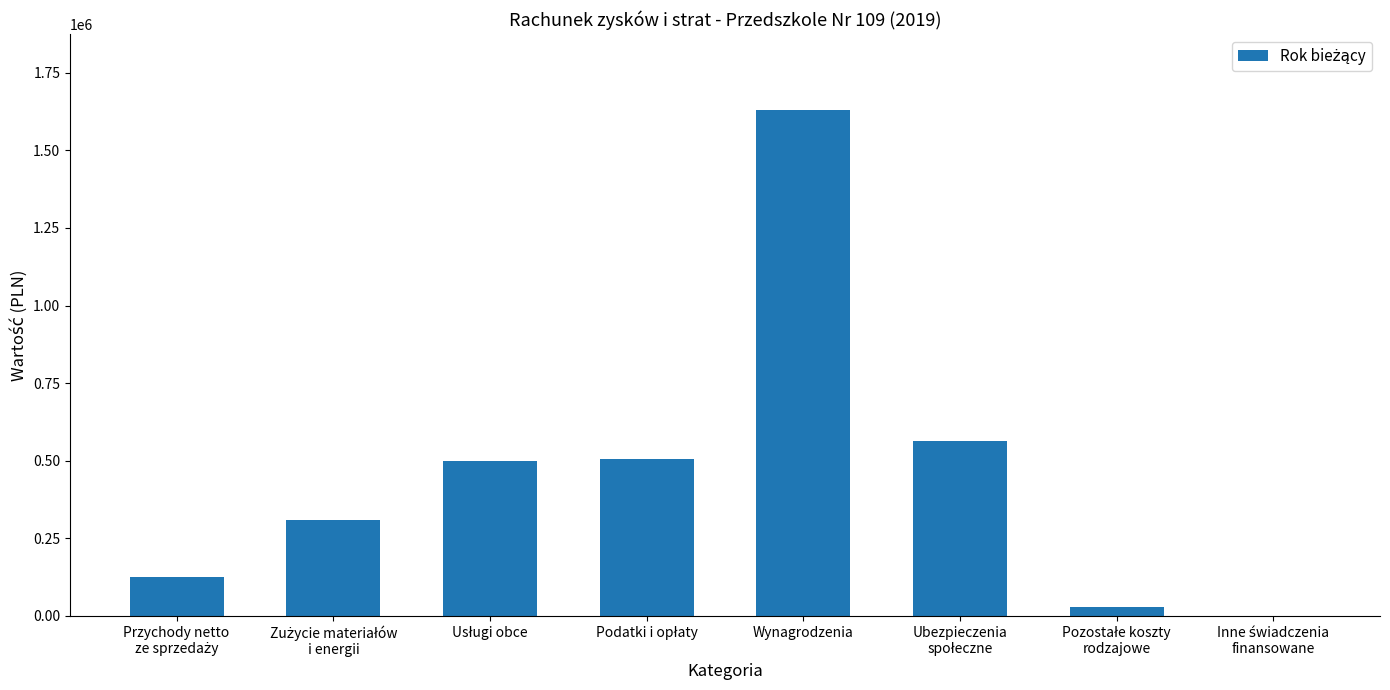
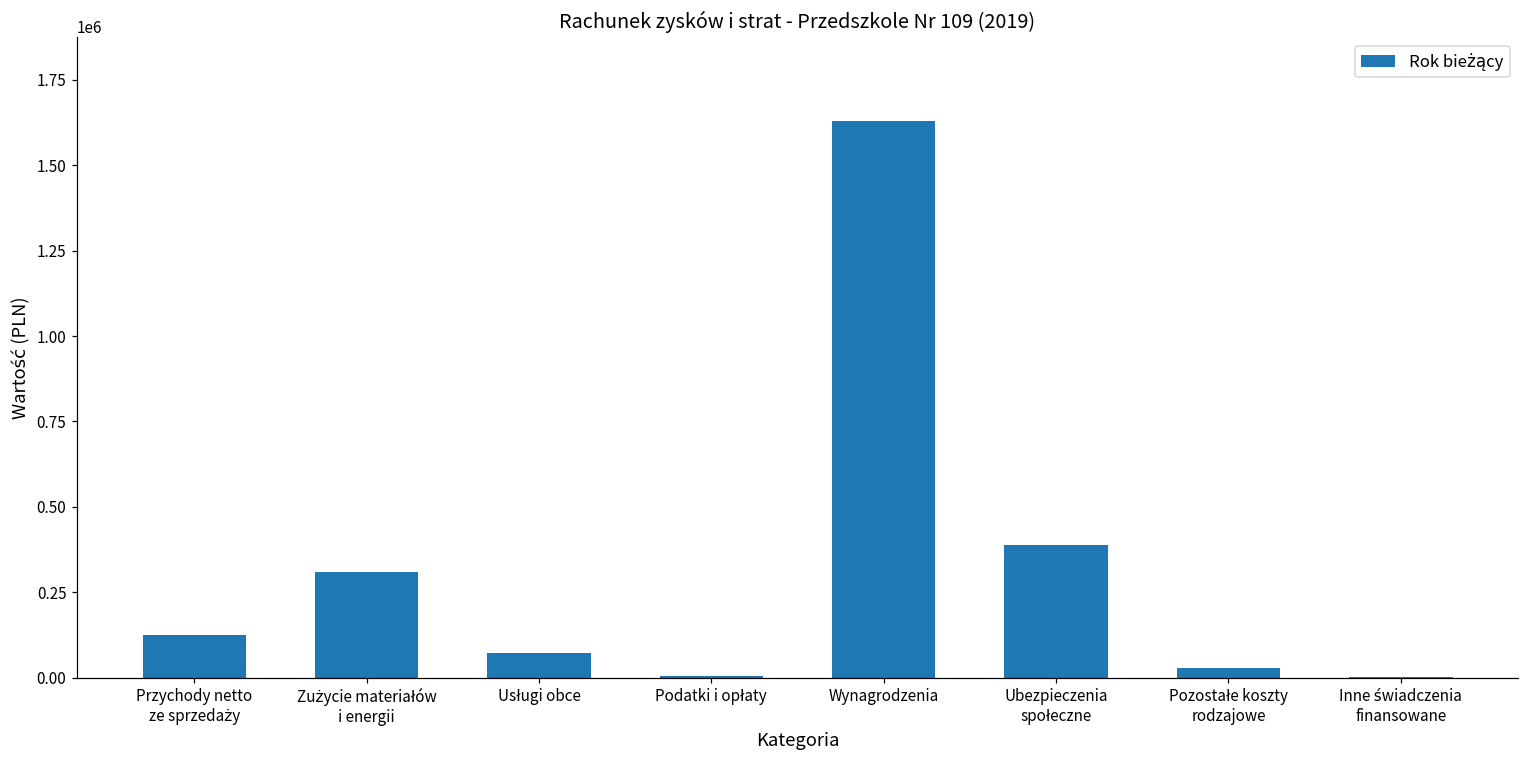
Usługi obce: 500000 -> 70000
Podatki i opłaty: 500000 -> 0
Ubezpieczenia społeczne: 560000 -> 390000
